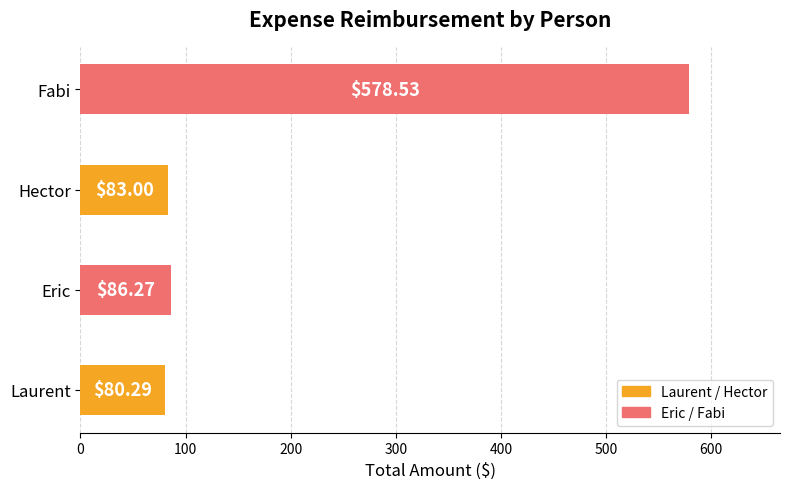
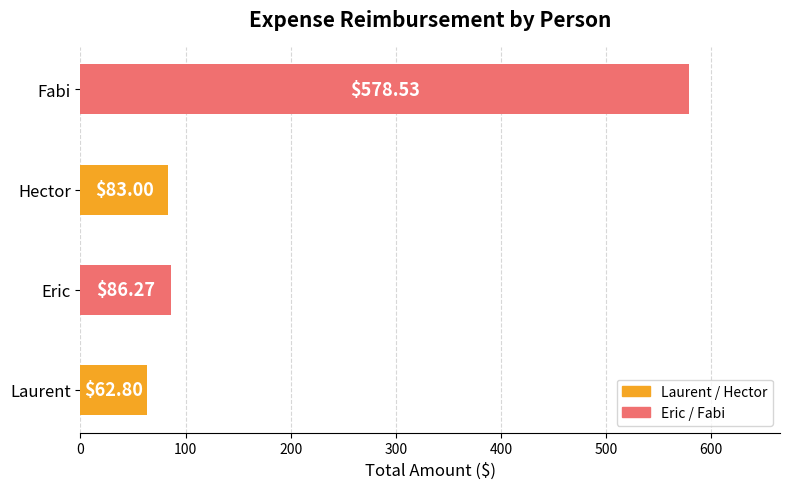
Laurent: $80.29 -> $62.80
